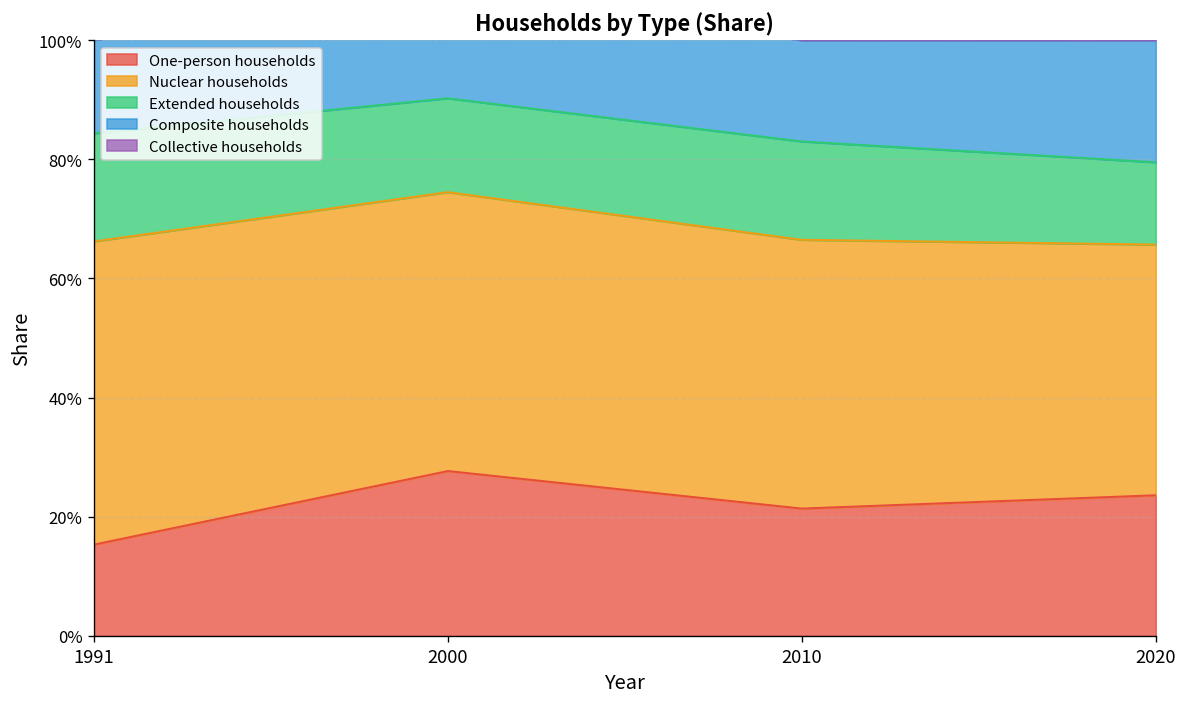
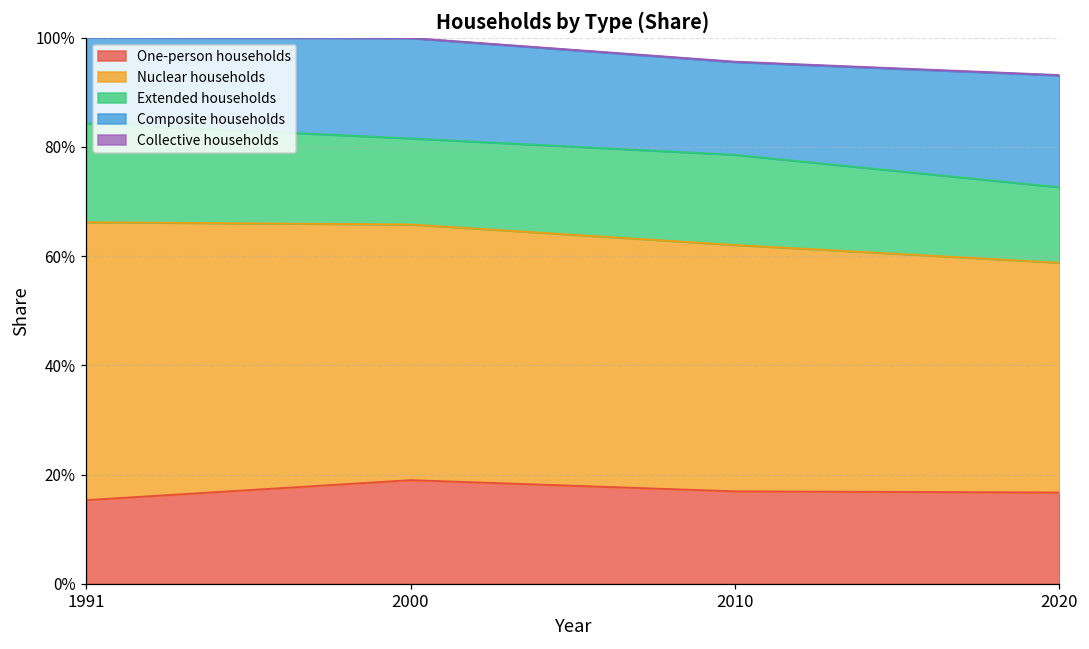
One-person households, 2000: 28% -> 19%
One-person households, 2010: 21% -> 17%
One-person households, 2020: 24% -> 17%
